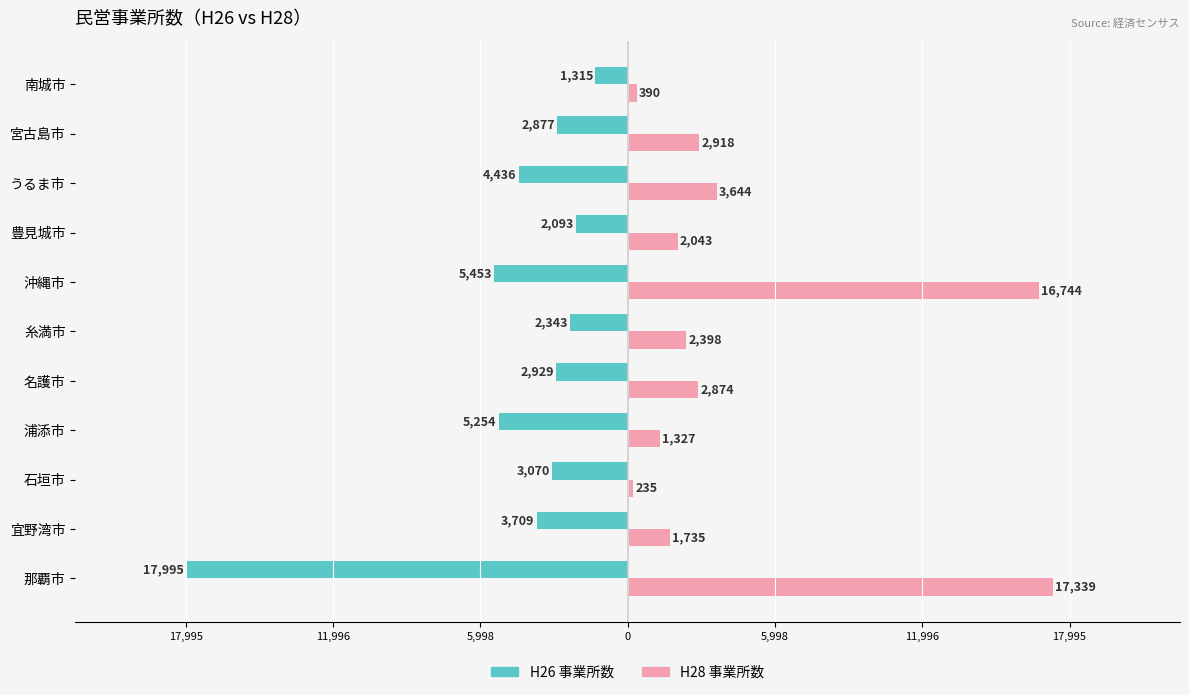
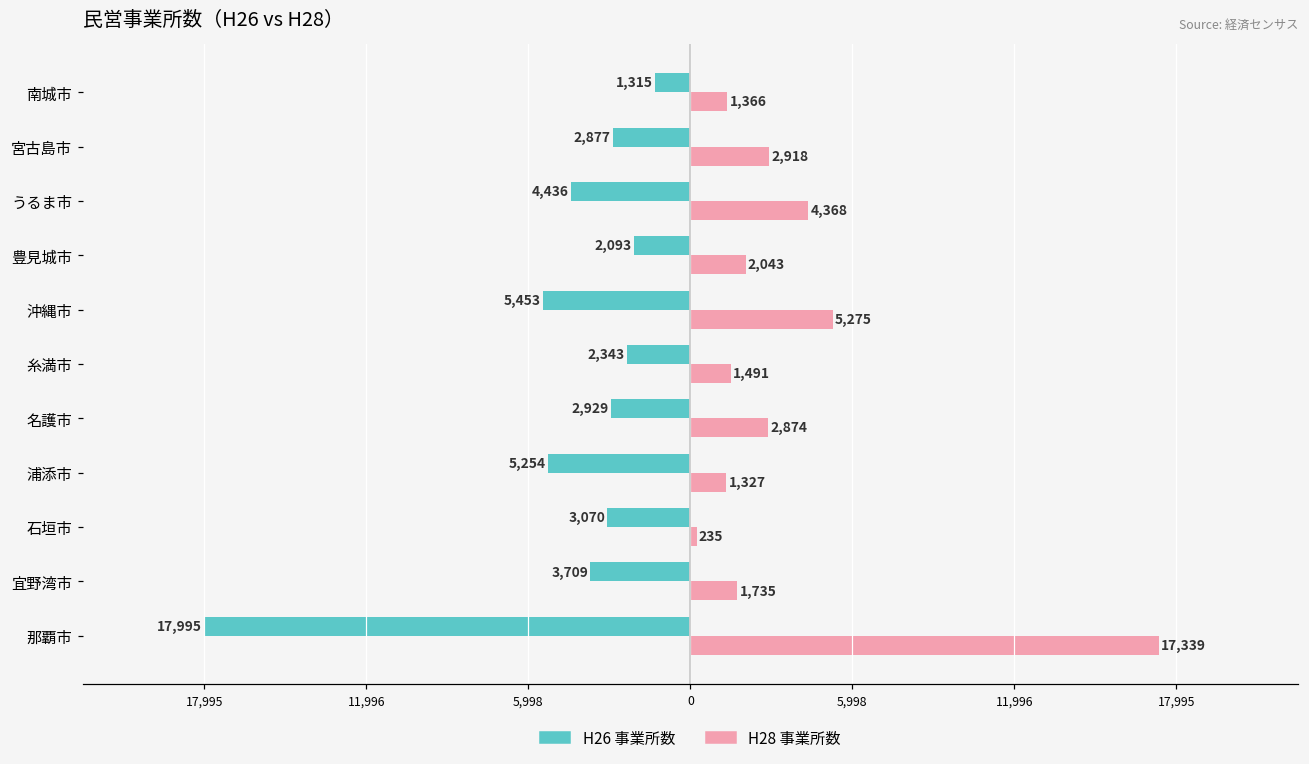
H28 事業所数, 南城市: 390 -> 1,366
H28 事業所数, うるま市: 3,644 -> 4,368
H28 事業所数, 沖縄市: 16,744 -> 5,275
H28 事業所数, 糸満市: 2,398 -> 1,491
